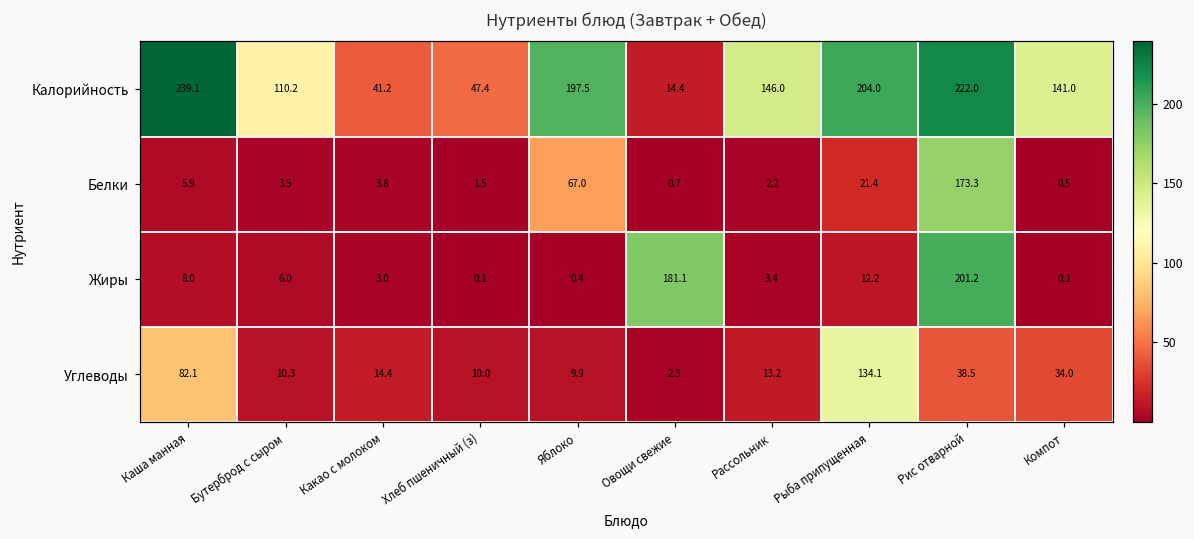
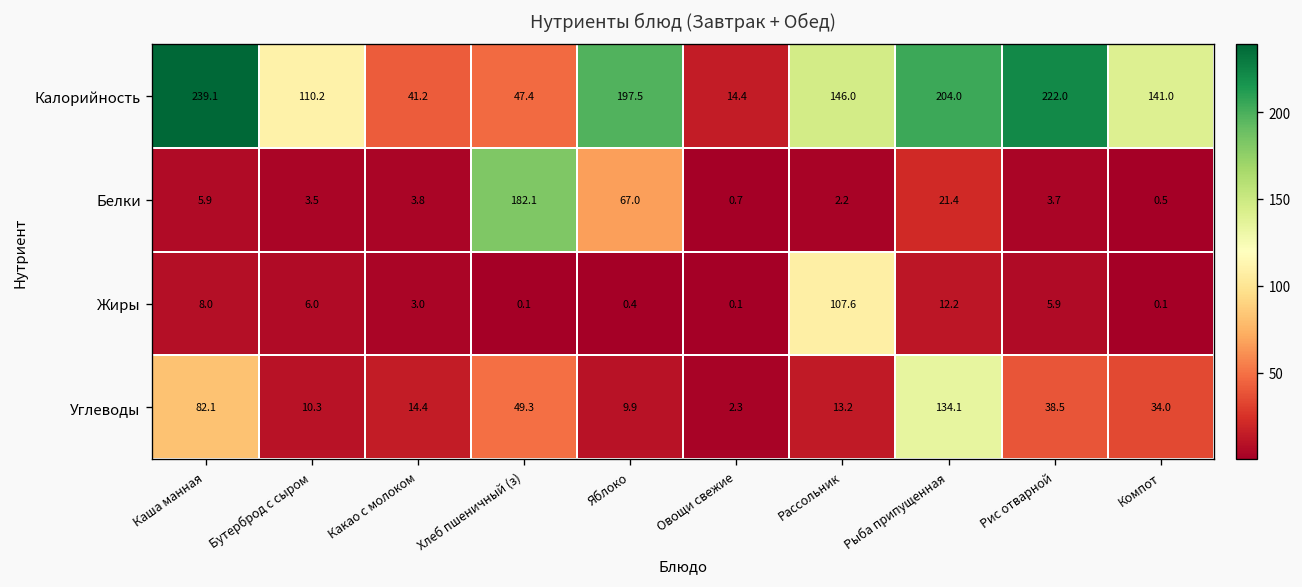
Белки, Хлеб пшеничный (з): 1.5 -> 182.1
Белки, Рис отварной: 173.3 -> 3.7
Жиры, Овощи свежие: 181.1 -> 0.1
Жиры, Рассольник: 3.4 -> 107.6
Жиры, Рис отварной: 201.2 -> 5.9
Углеводы, Хлеб пшеничный (з): 10.0 -> 49.3
